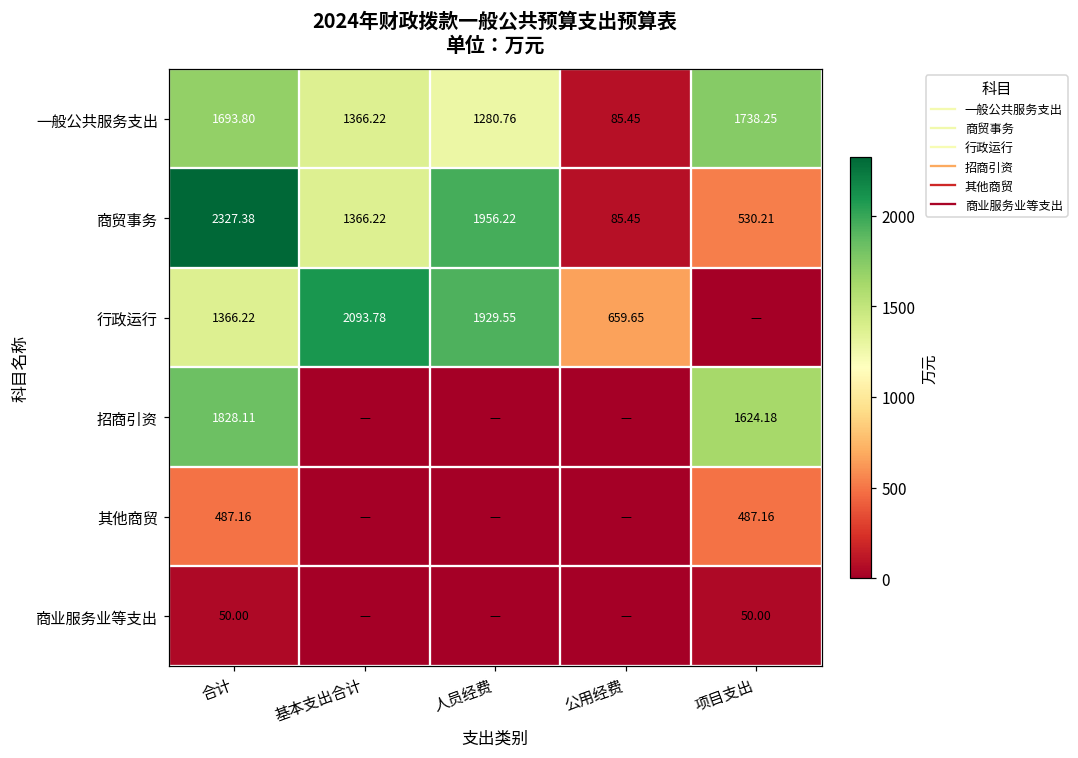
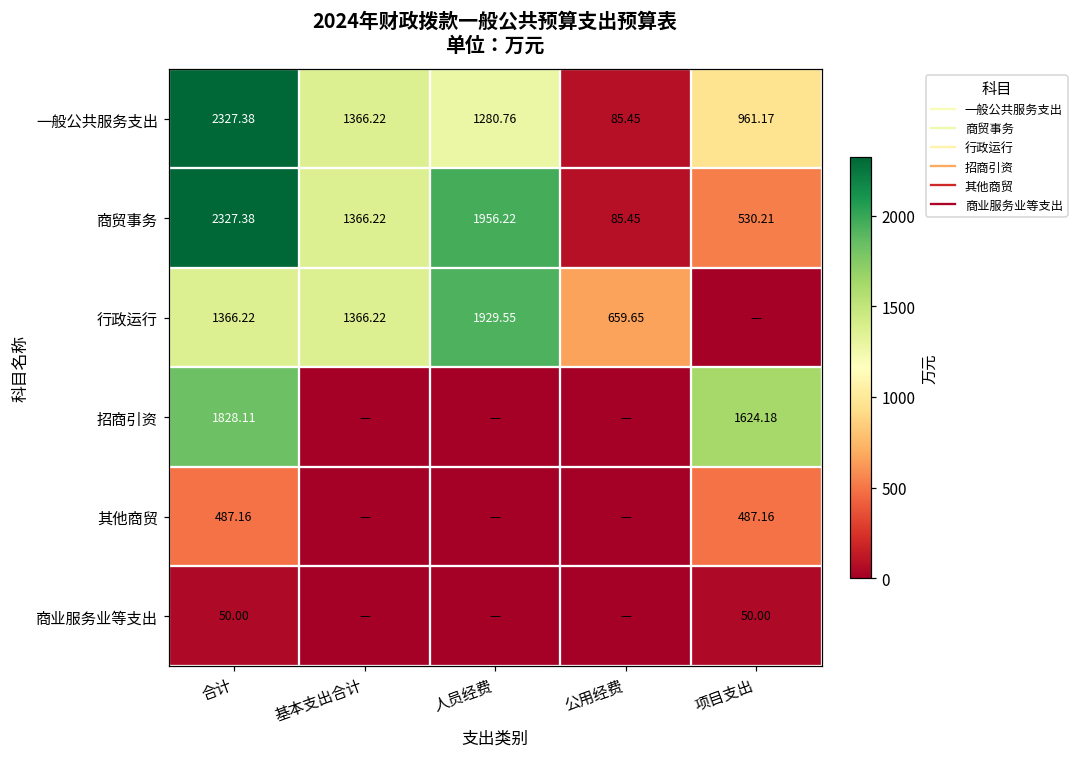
一般公共服务支出, 合计: 1693.80 -> 2327.38
一般公共服务支出, 项目支出: 1738.25 -> 961.17
行政运行, 基本支出合计: 2093.78 -> 1366.22
